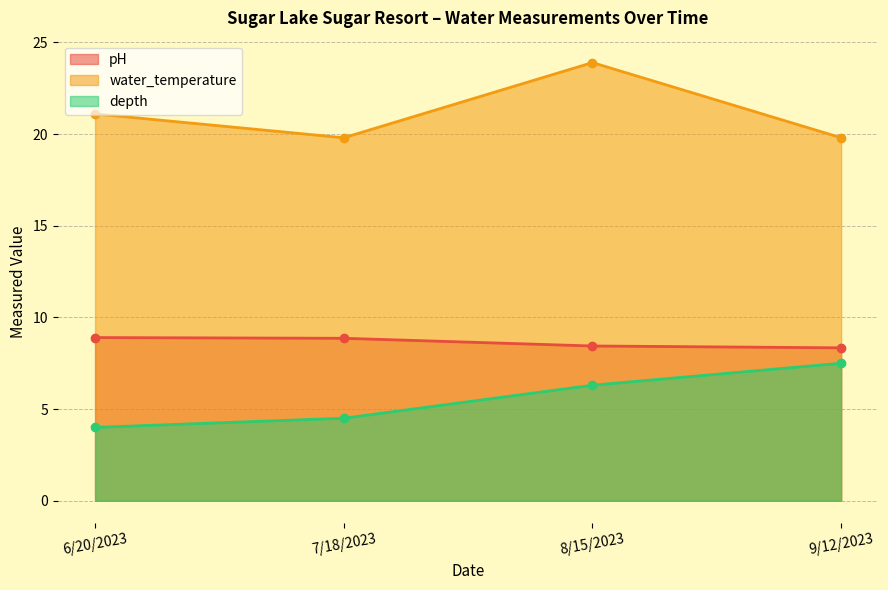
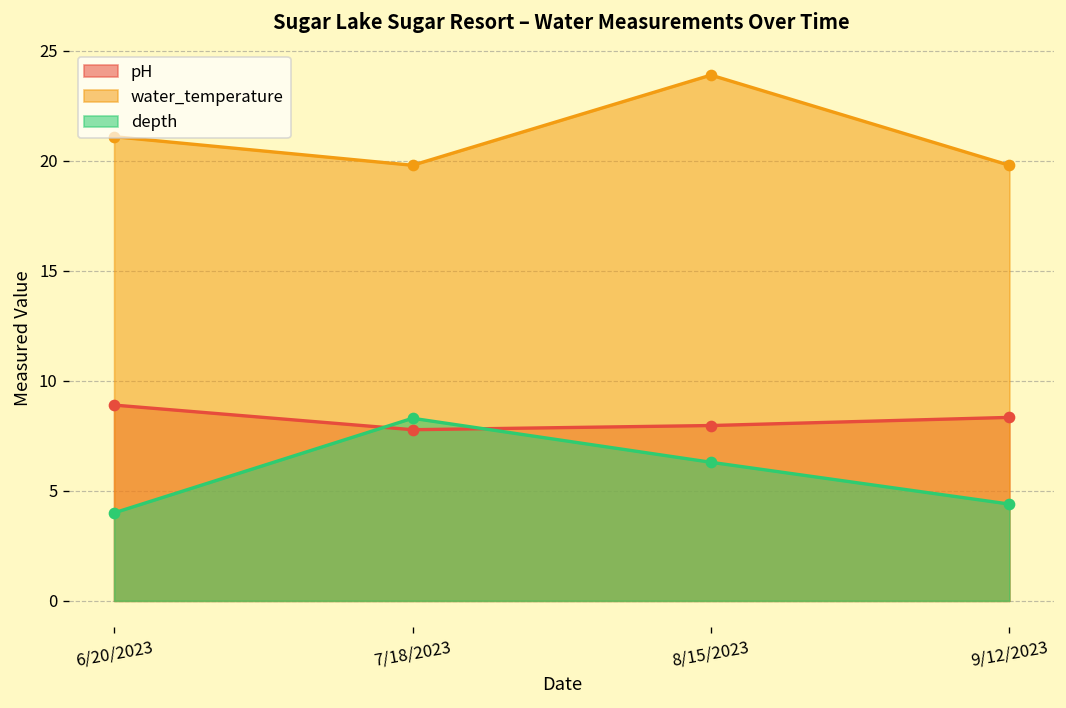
pH, 7/18/2023: 8.9 -> 7.8
depth, 7/18/2023: 4.5 -> 8.3
pH, 8/15/2023: 8.4 -> 8.0
depth, 9/12/2023: 7.5 -> 4.4
